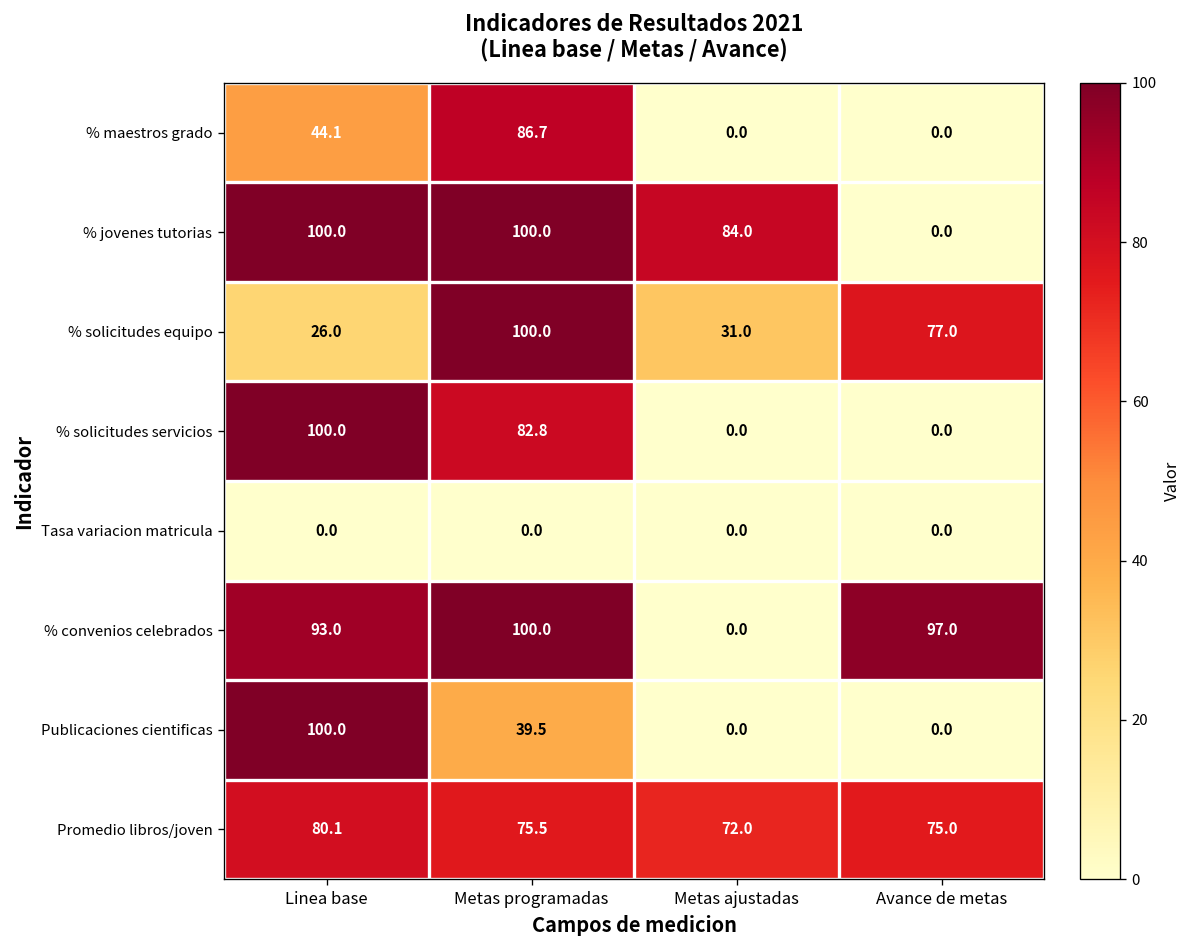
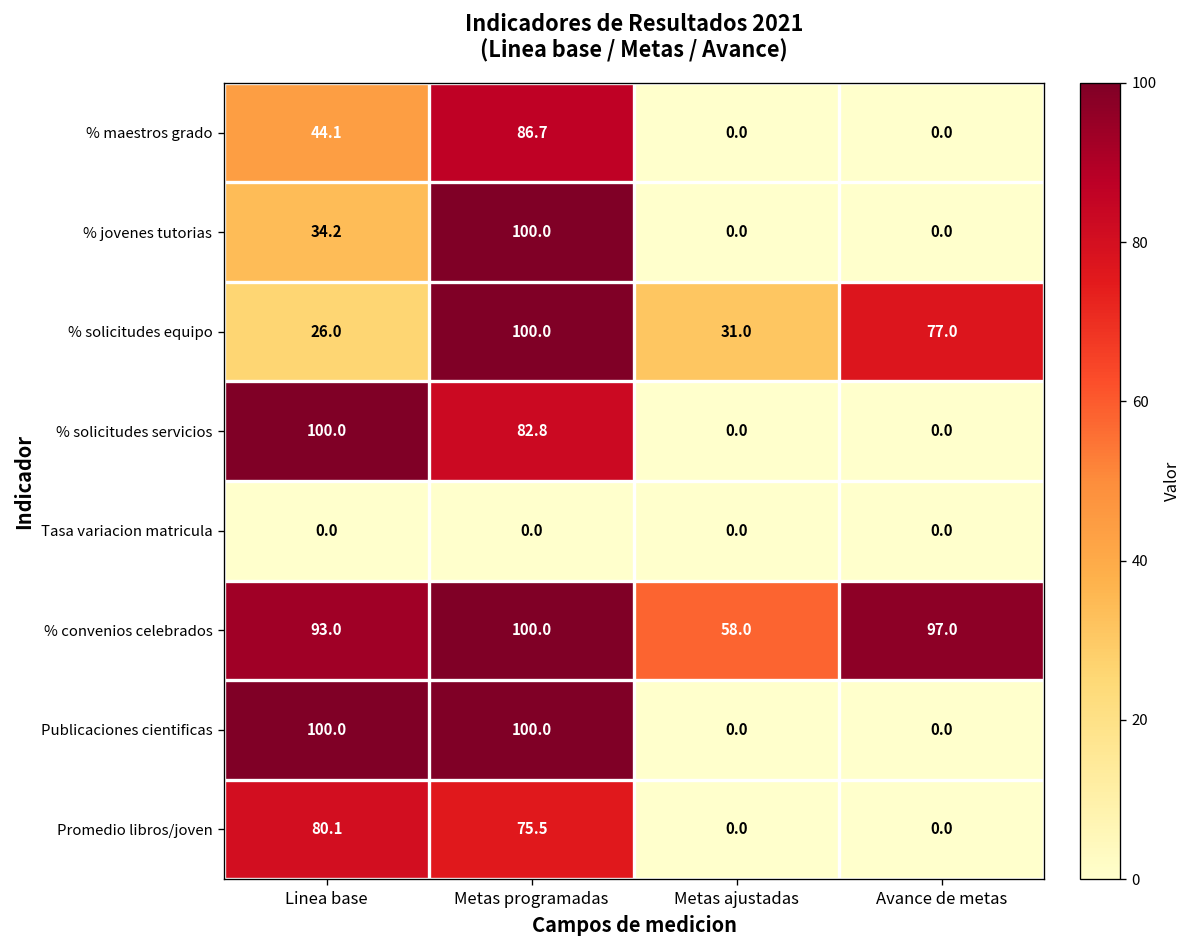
% jovenes tutorias, Linea base: 100.0 -> 34.2
% jovenes tutorias, Metas ajustadas: 84.0 -> 0.0
% convenios celebrados, Metas ajustadas: 0.0 -> 58.0
Publicaciones cientificas, Metas programadas: 39.5 -> 100.0
Promedio libros/joven, Metas ajustadas: 72.0 -> 0.0
Promedio libros/joven, Avance de metas: 75.0 -> 0.0
